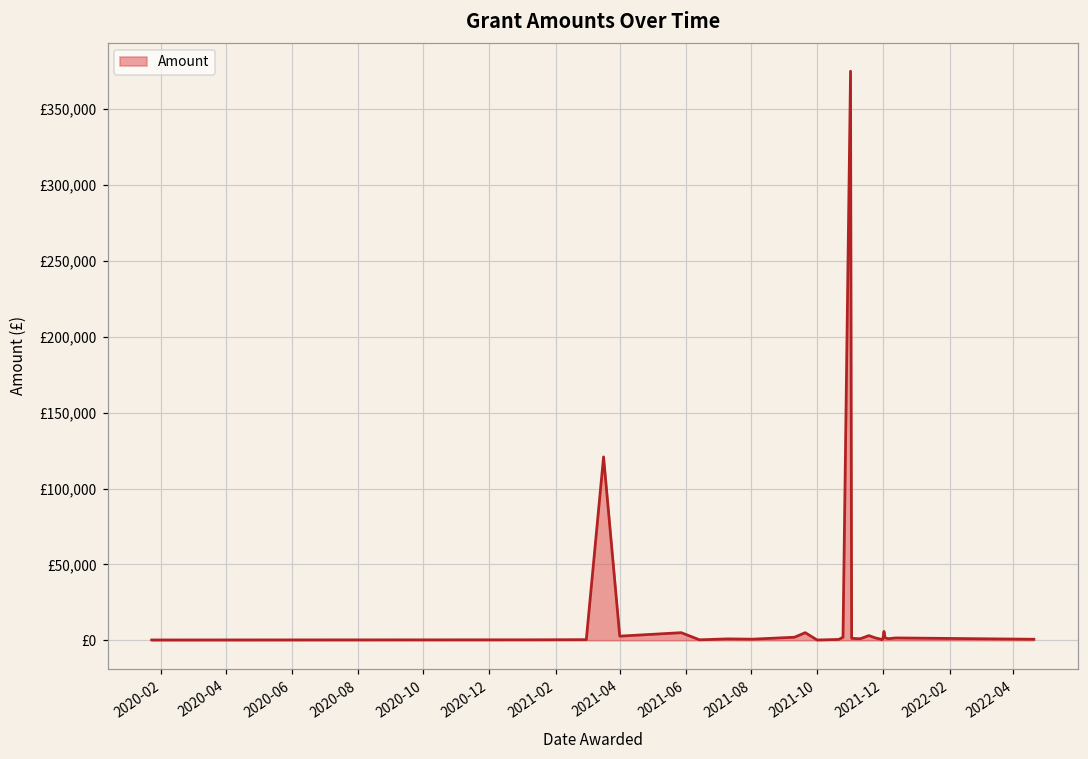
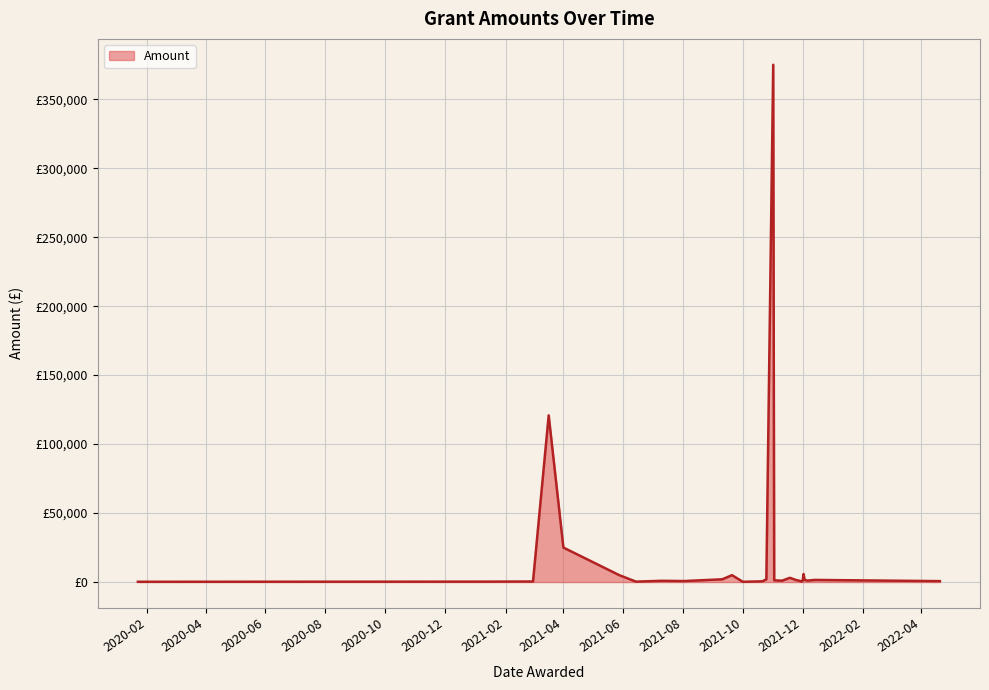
2021-04: £3,000 -> £25,000
